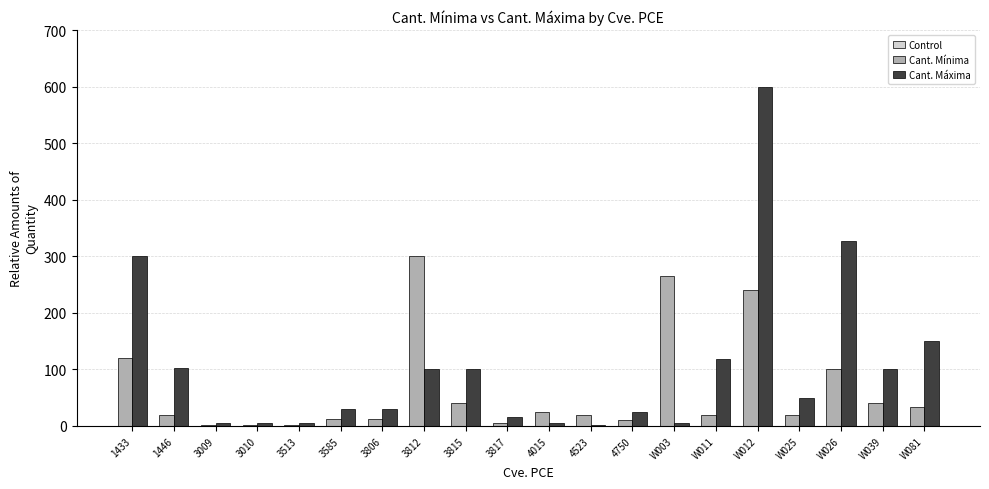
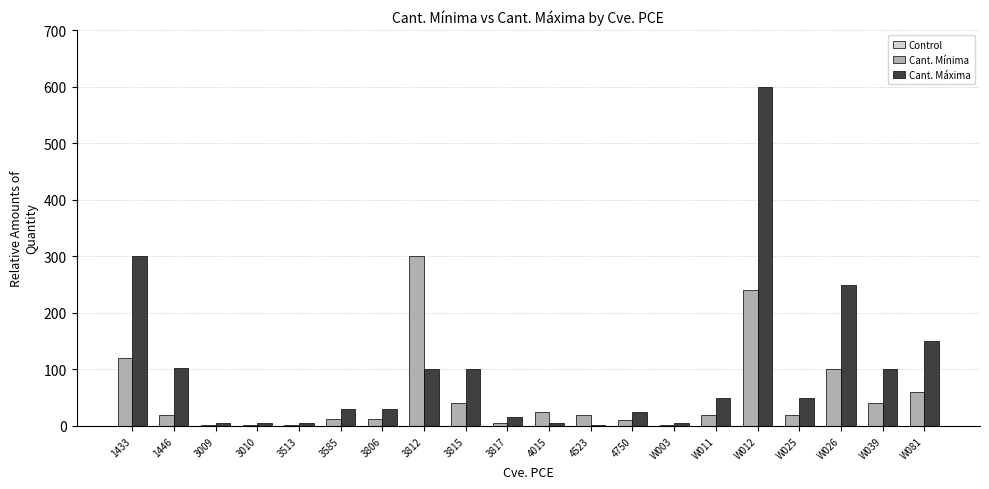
Cant. Mínima, W003: 270 -> 0
Cant. Máxima, W011: 120 -> 50
Cant. Máxima, W026: 330 -> 250
Cant. Mínima, W081: 30 -> 60
